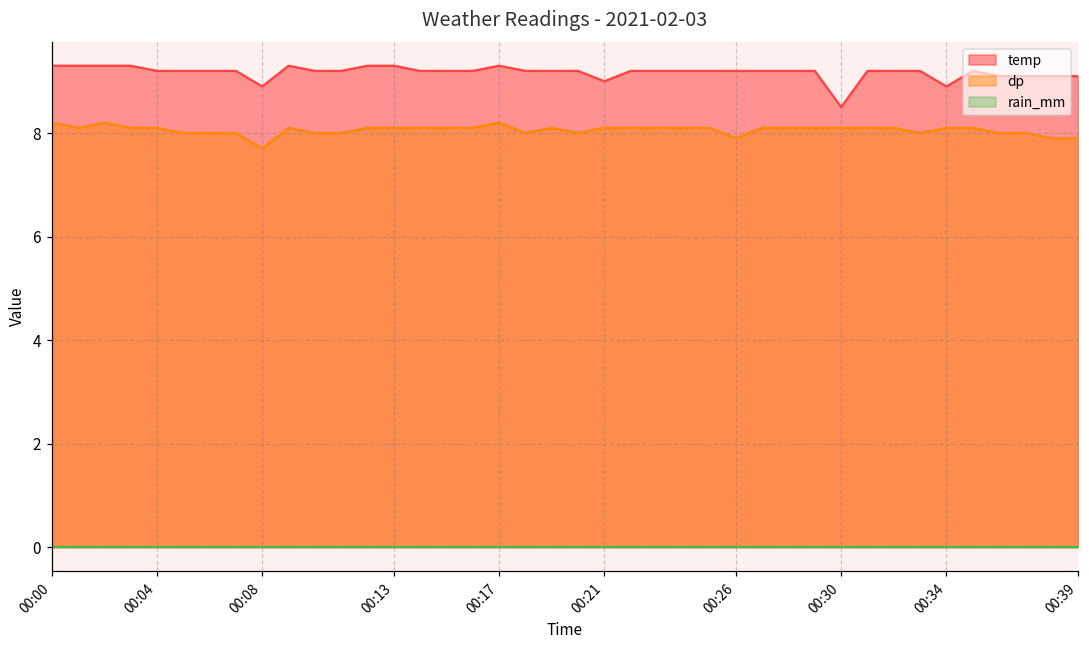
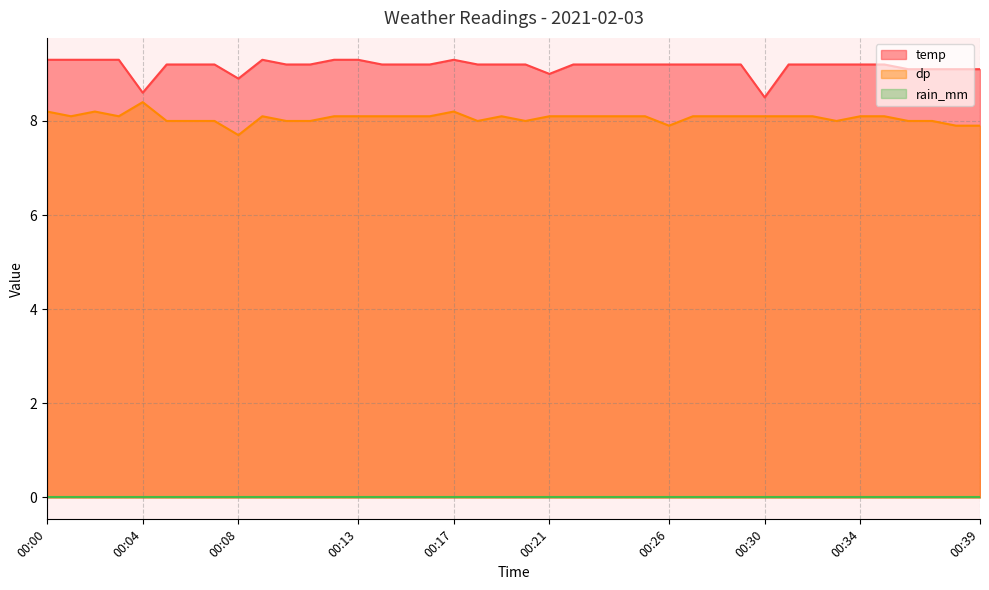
temp, 00:04: 9.2 -> 8.6
dp, 00:04: 8.1 -> 8.4
temp, 00:34: 8.9 -> 9.2
